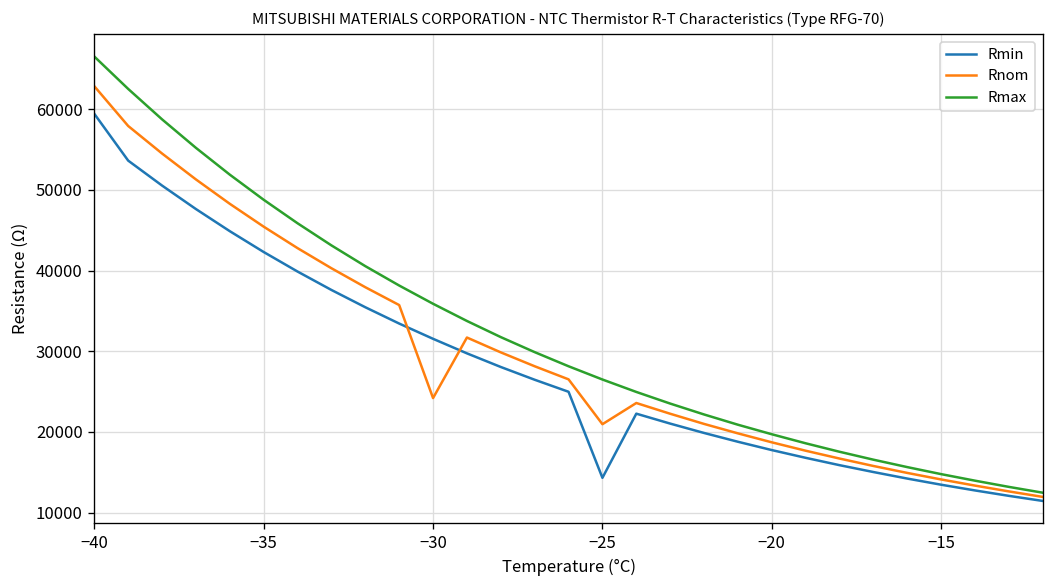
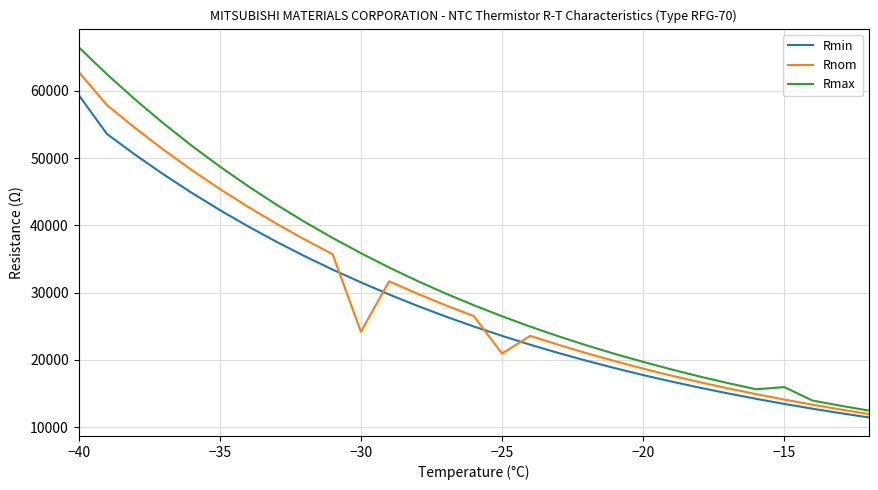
Rmin, −25: 14000 -> 24000
Rmax, −15: 15000 -> 16000
